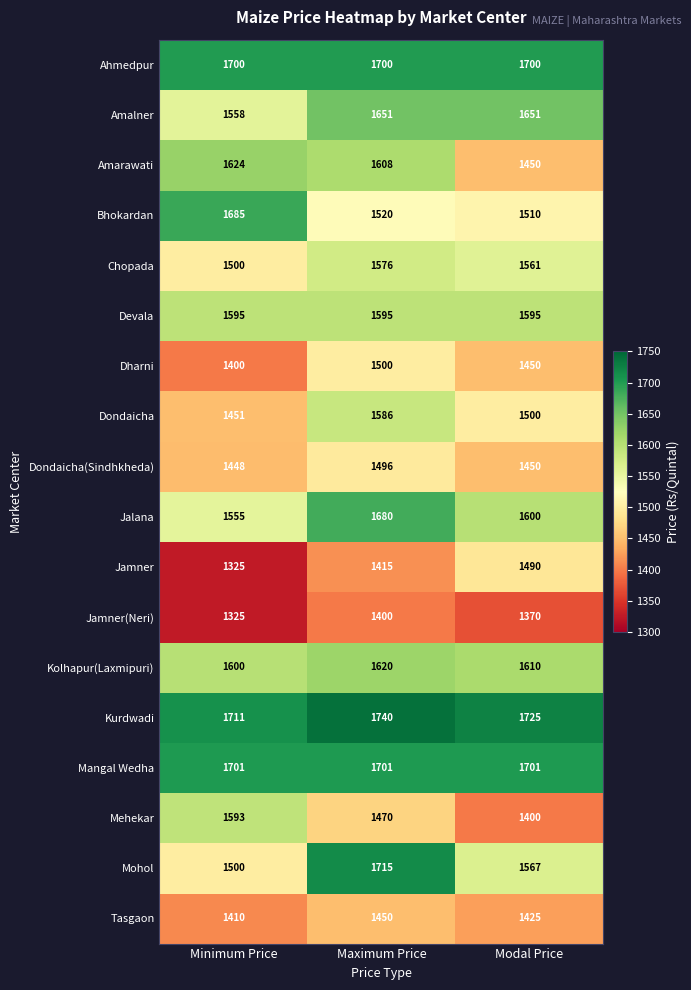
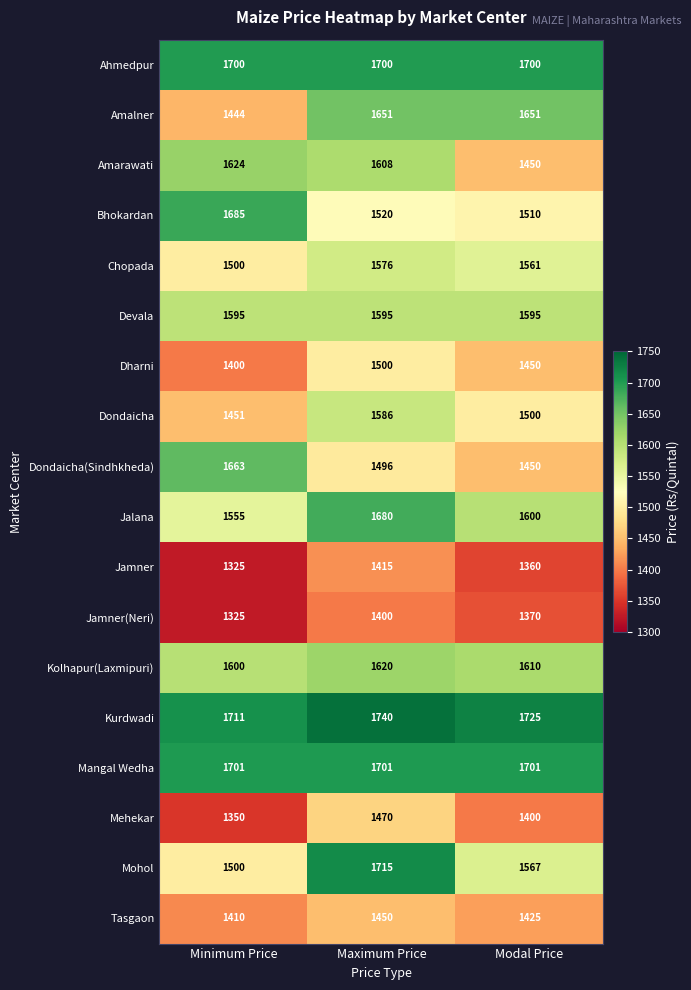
Amalner, Minimum Price: 1558 -> 1444
Dondaicha(Sindhkheda), Minimum Price: 1448 -> 1663
Jamner, Modal Price: 1490 -> 1360
Mehekar, Minimum Price: 1593 -> 1350
